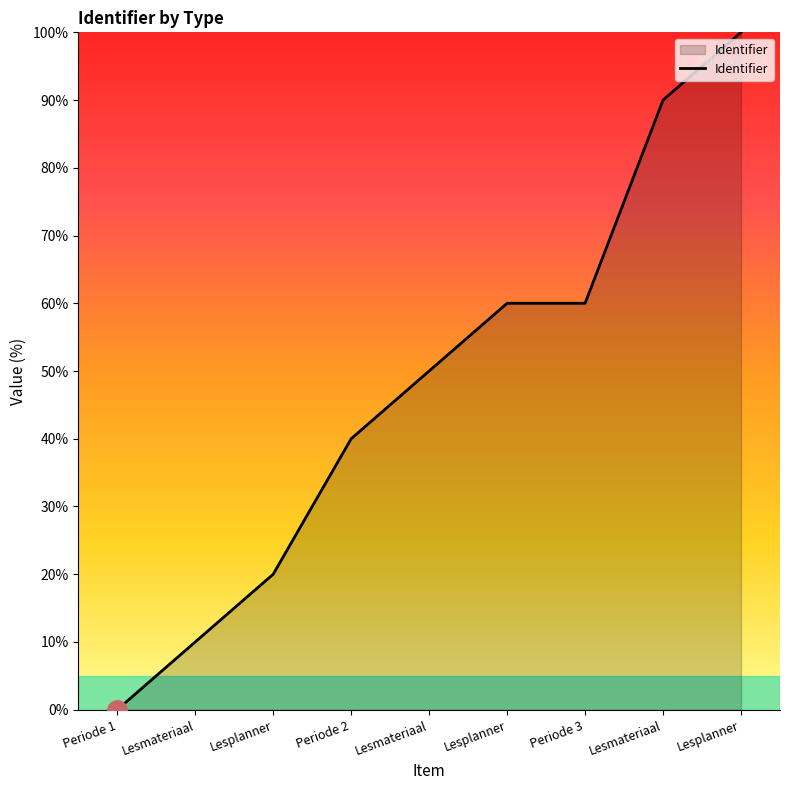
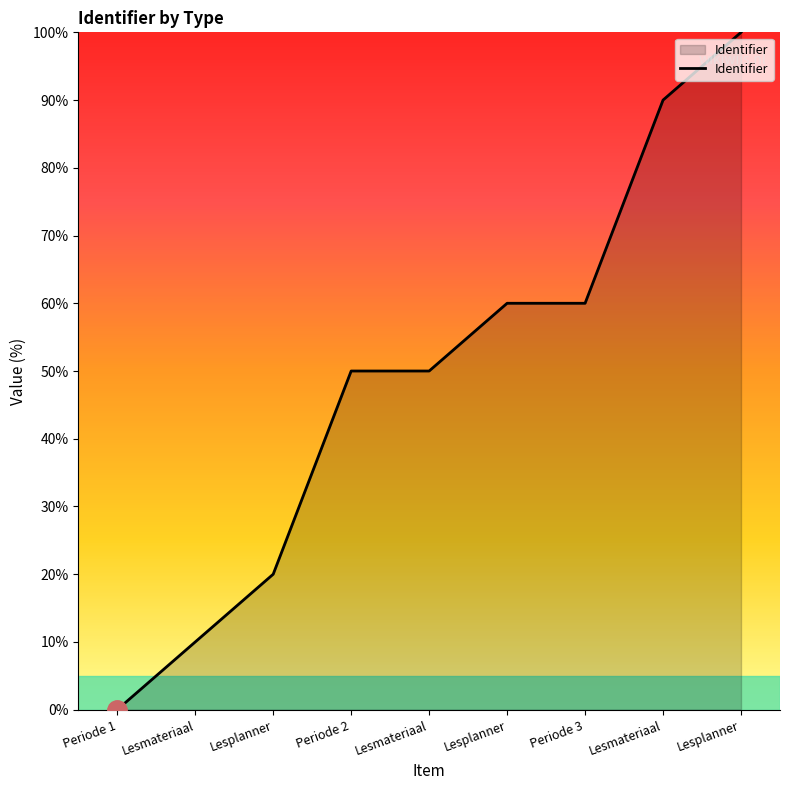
Identifier, Periode 2: 40% -> 50%
